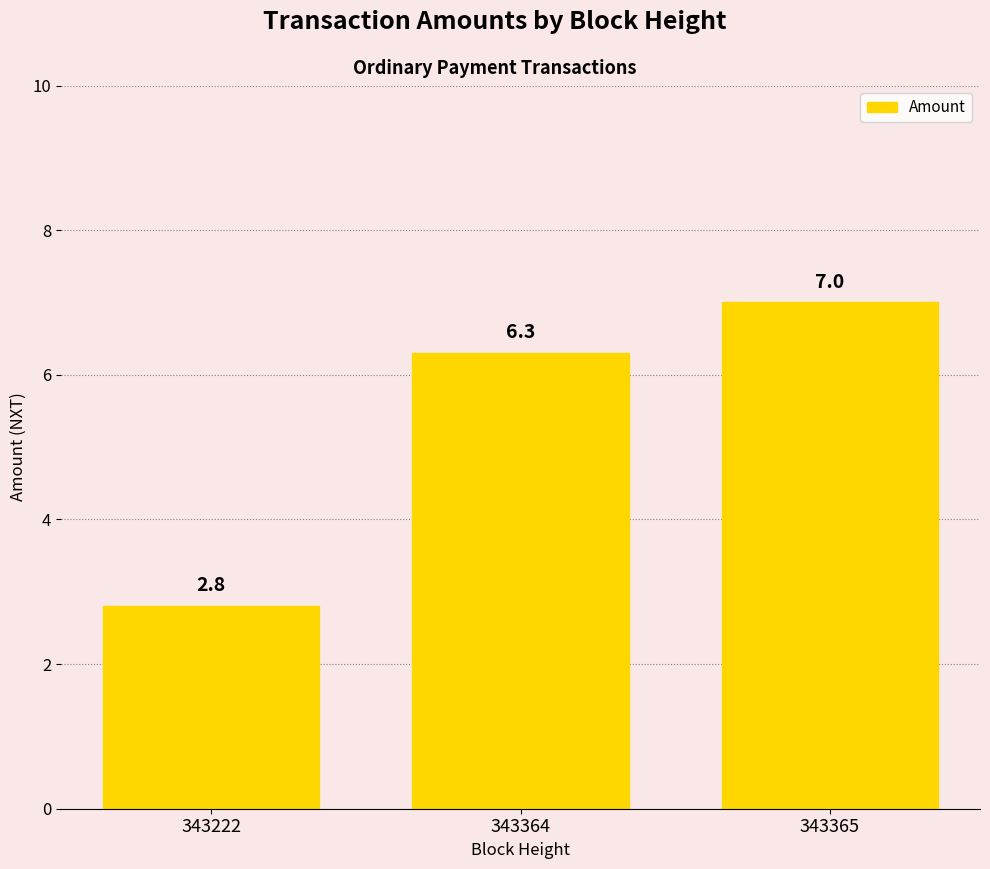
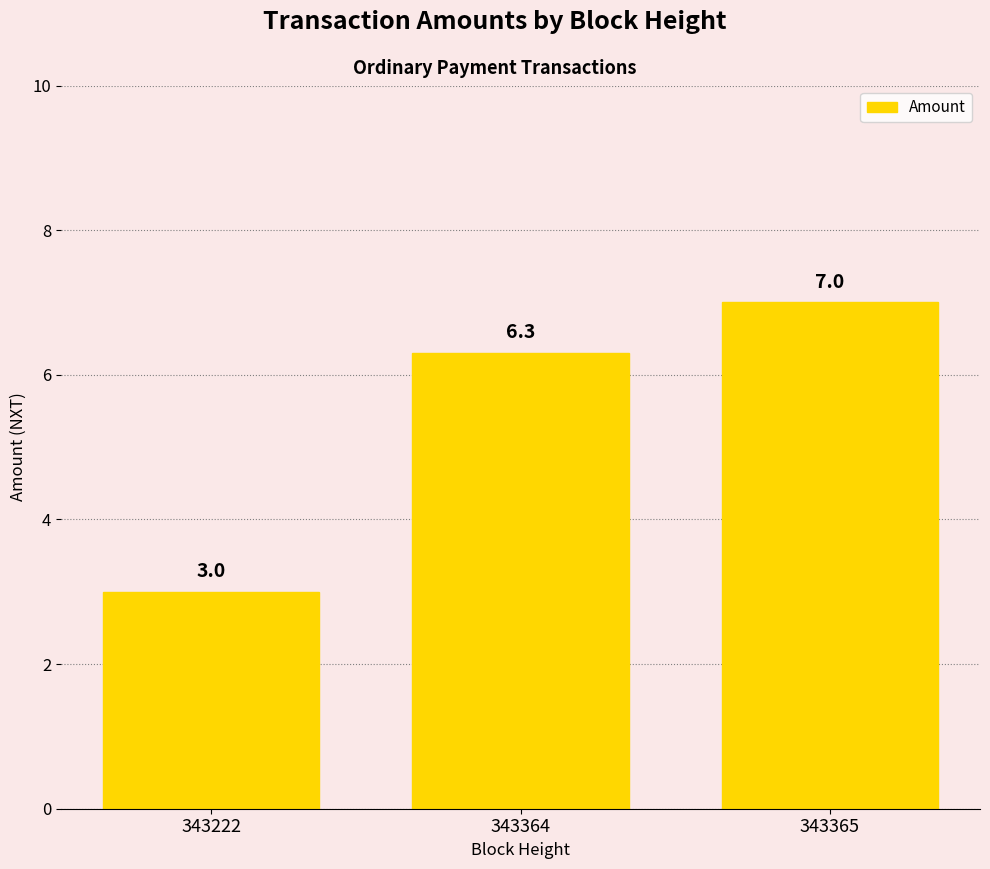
343222: 2.8 -> 3.0
